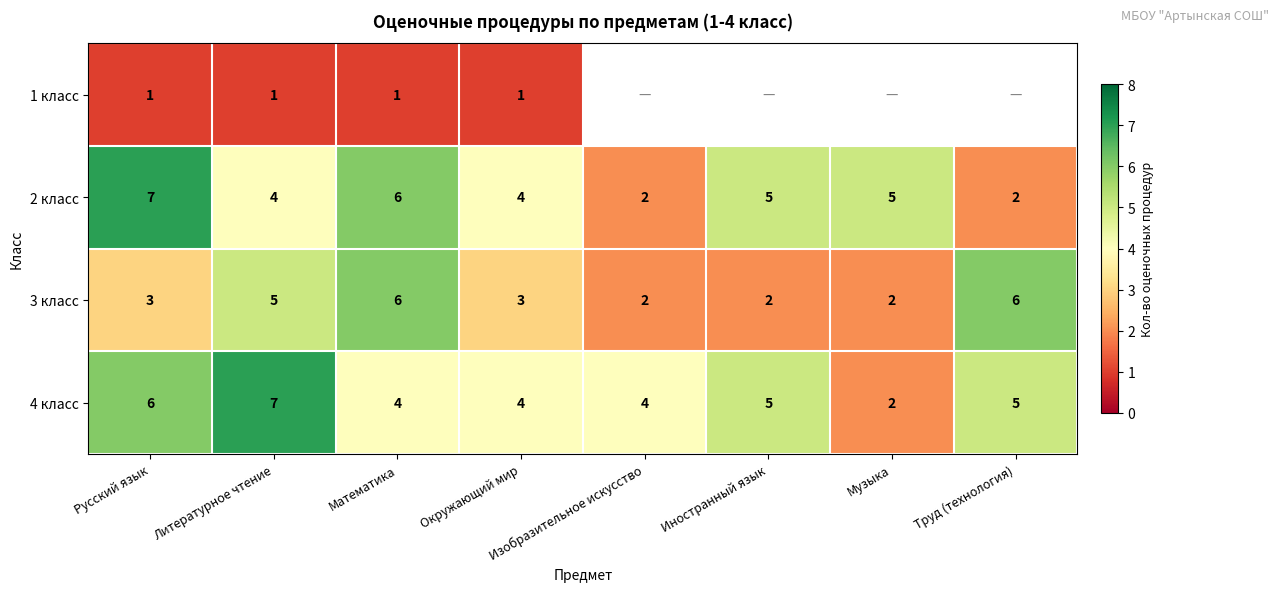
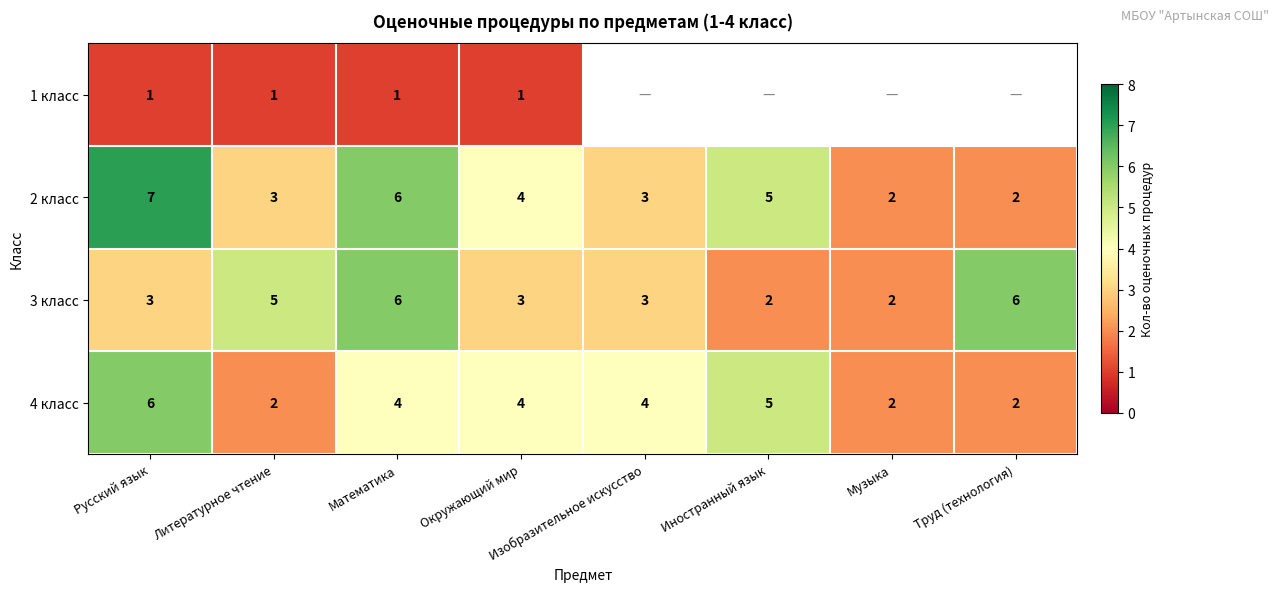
2 класс, Литературное чтение: 4 -> 3
2 класс, Изобразительное искусство: 2 -> 3
2 класс, Музыка: 5 -> 2
3 класс, Изобразительное искусство: 2 -> 3
4 класс, Литературное чтение: 7 -> 2
4 класс, Труд (технология): 5 -> 2
